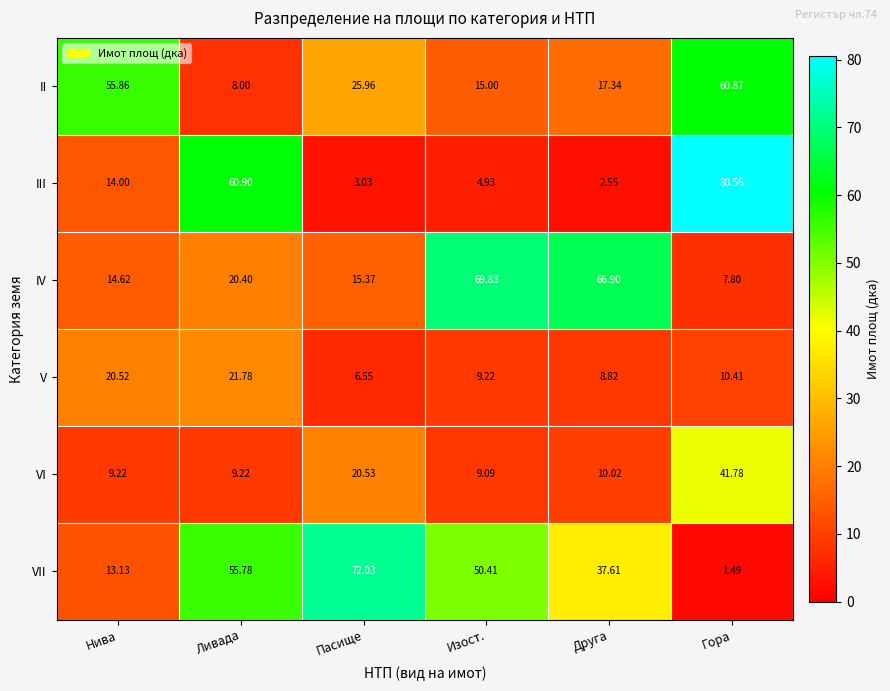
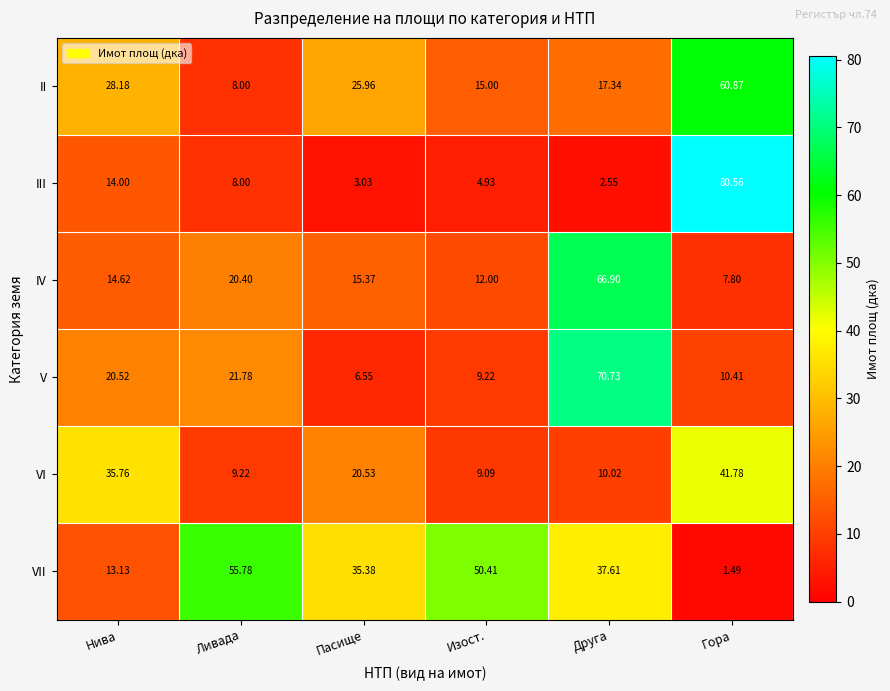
II, Нива: 55.86 -> 28.18
III, Ливада: 60.90 -> 8.00
IV, Изост.: 69.83 -> 12.00
V, Друга: 8.82 -> 70.73
VI, Нива: 9.22 -> 35.76
VII, Пасище: 72.03 -> 35.38
